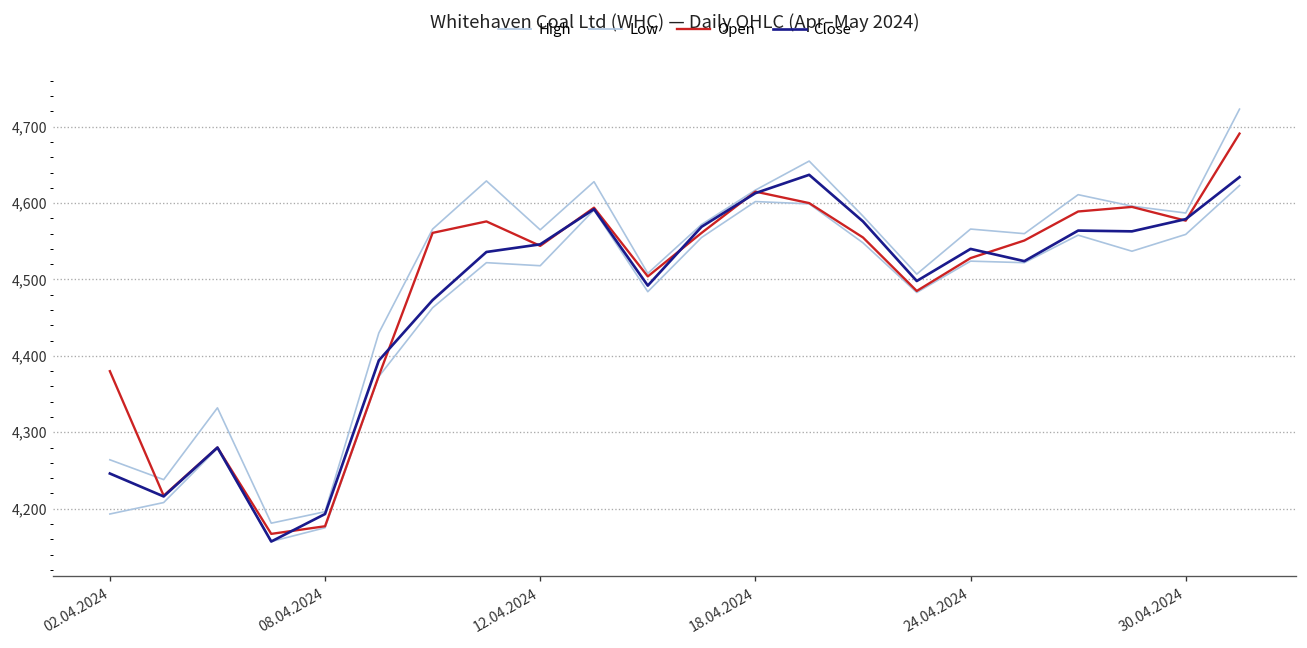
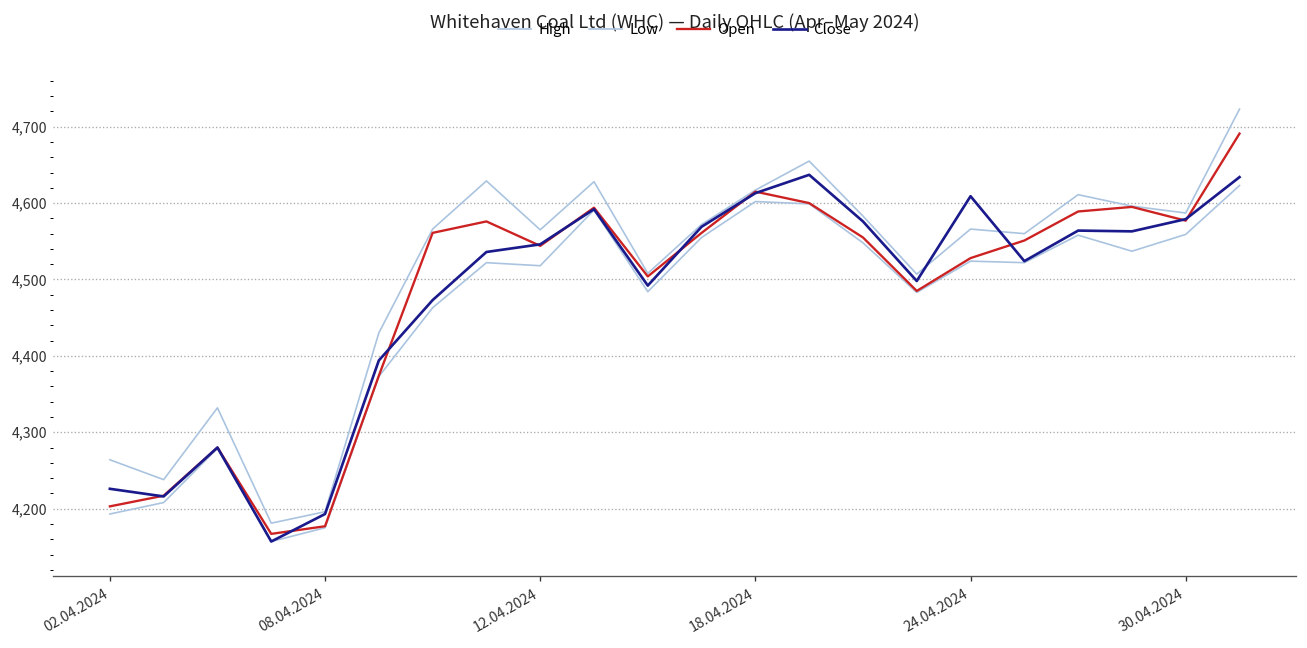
Open, 02.04.2024: 4,380 -> 4,200
Close, 02.04.2024: 4,250 -> 4,230
Close, 24.04.2024: 4,540 -> 4,610
